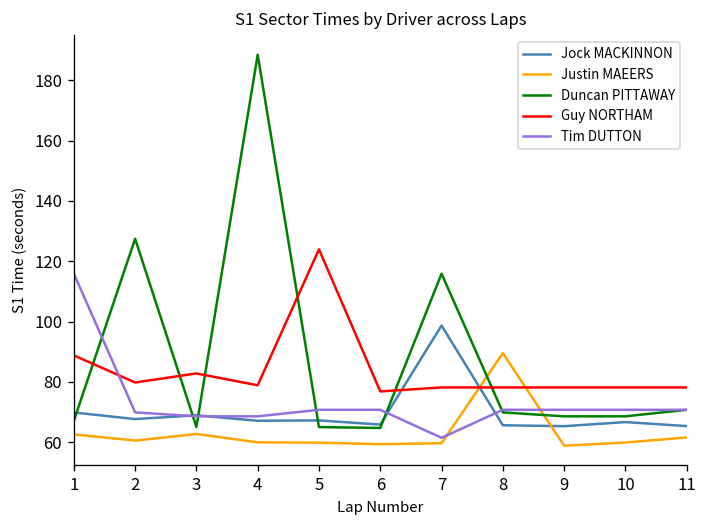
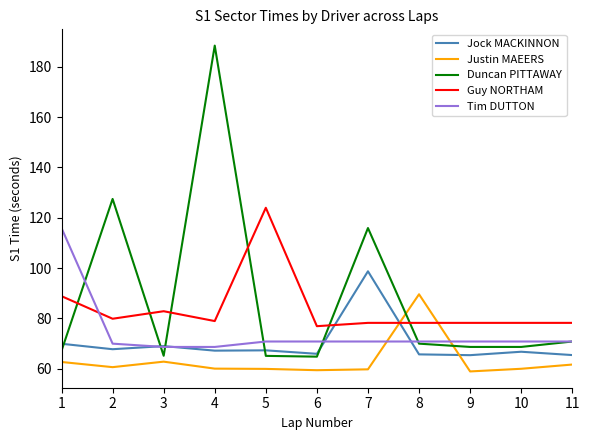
Tim DUTTON, 7: 62 -> 71
